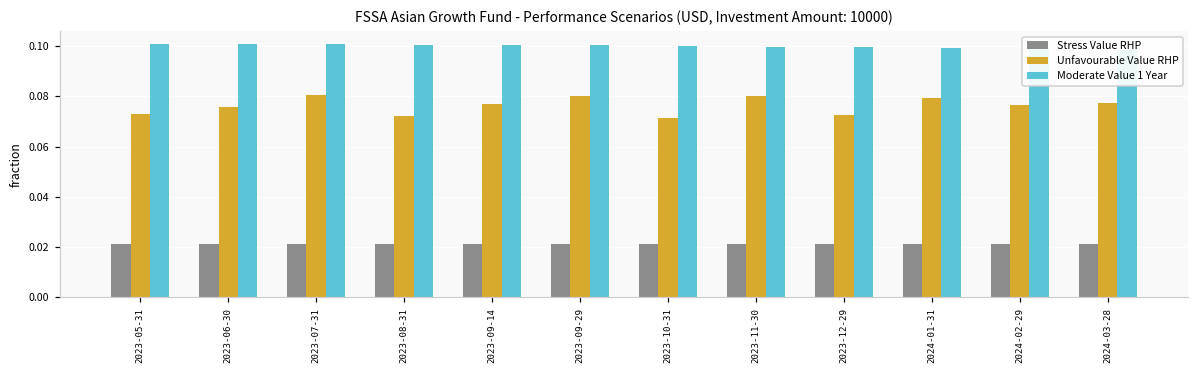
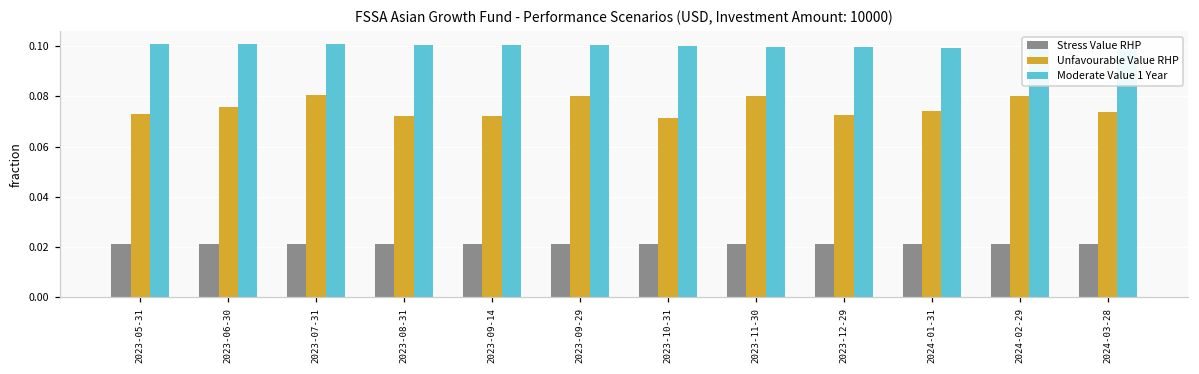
Unfavourable Value RHP, 2023-09-14: 0.077 -> 0.072
Unfavourable Value RHP, 2024-01-31: 0.079 -> 0.074
Unfavourable Value RHP, 2024-02-29: 0.077 -> 0.080
Unfavourable Value RHP, 2024-03-28: 0.077 -> 0.074
